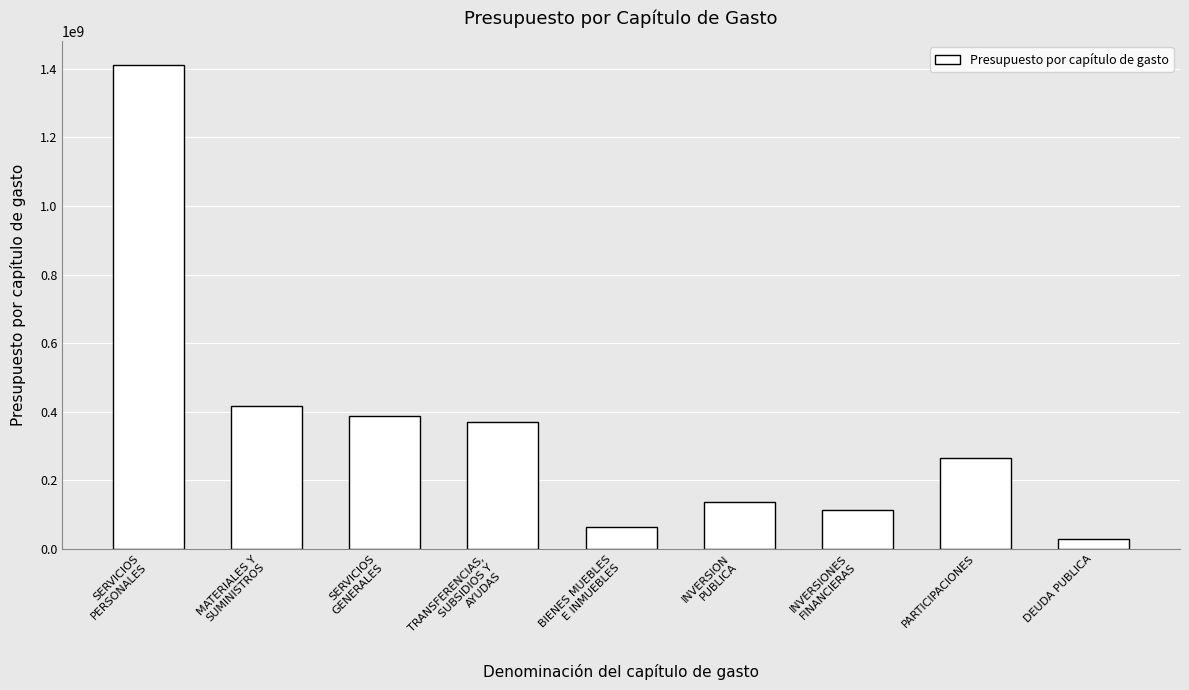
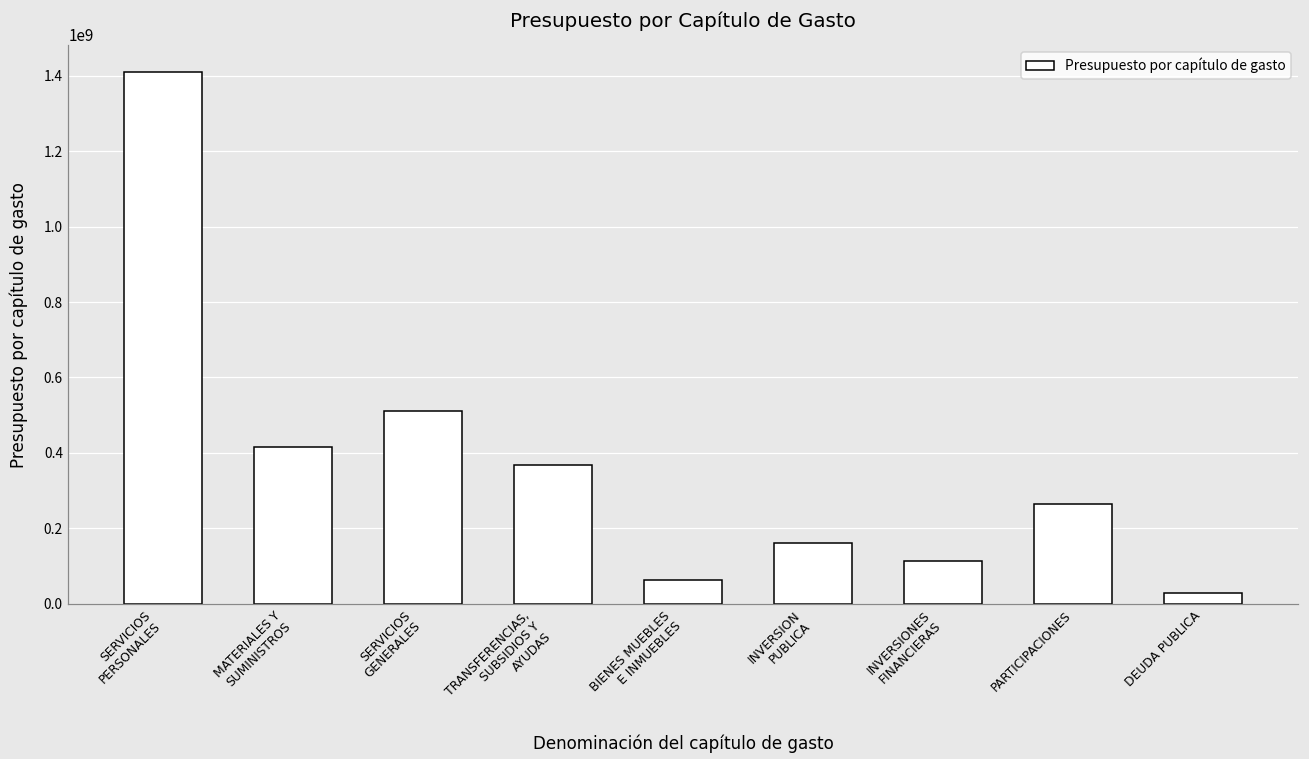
SERVICIOS GENERALES: 390000000 -> 510000000
INVERSION PUBLICA: 140000000 -> 160000000
